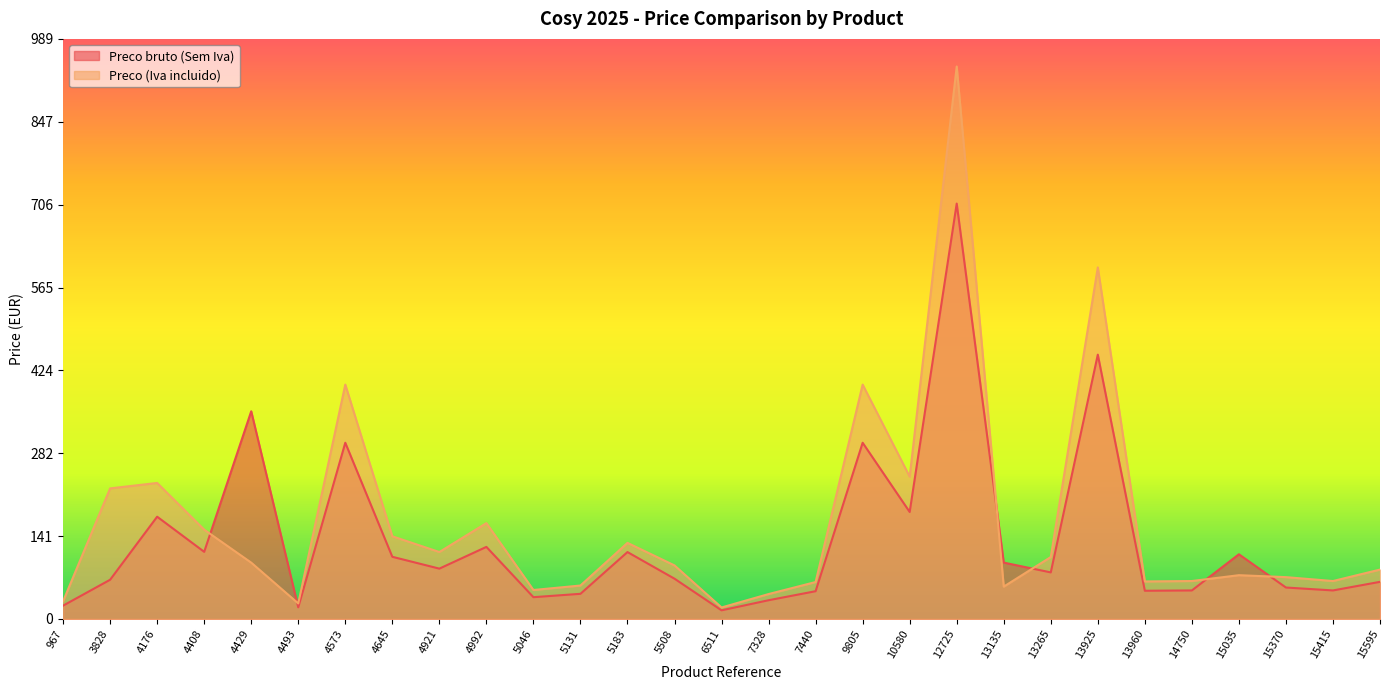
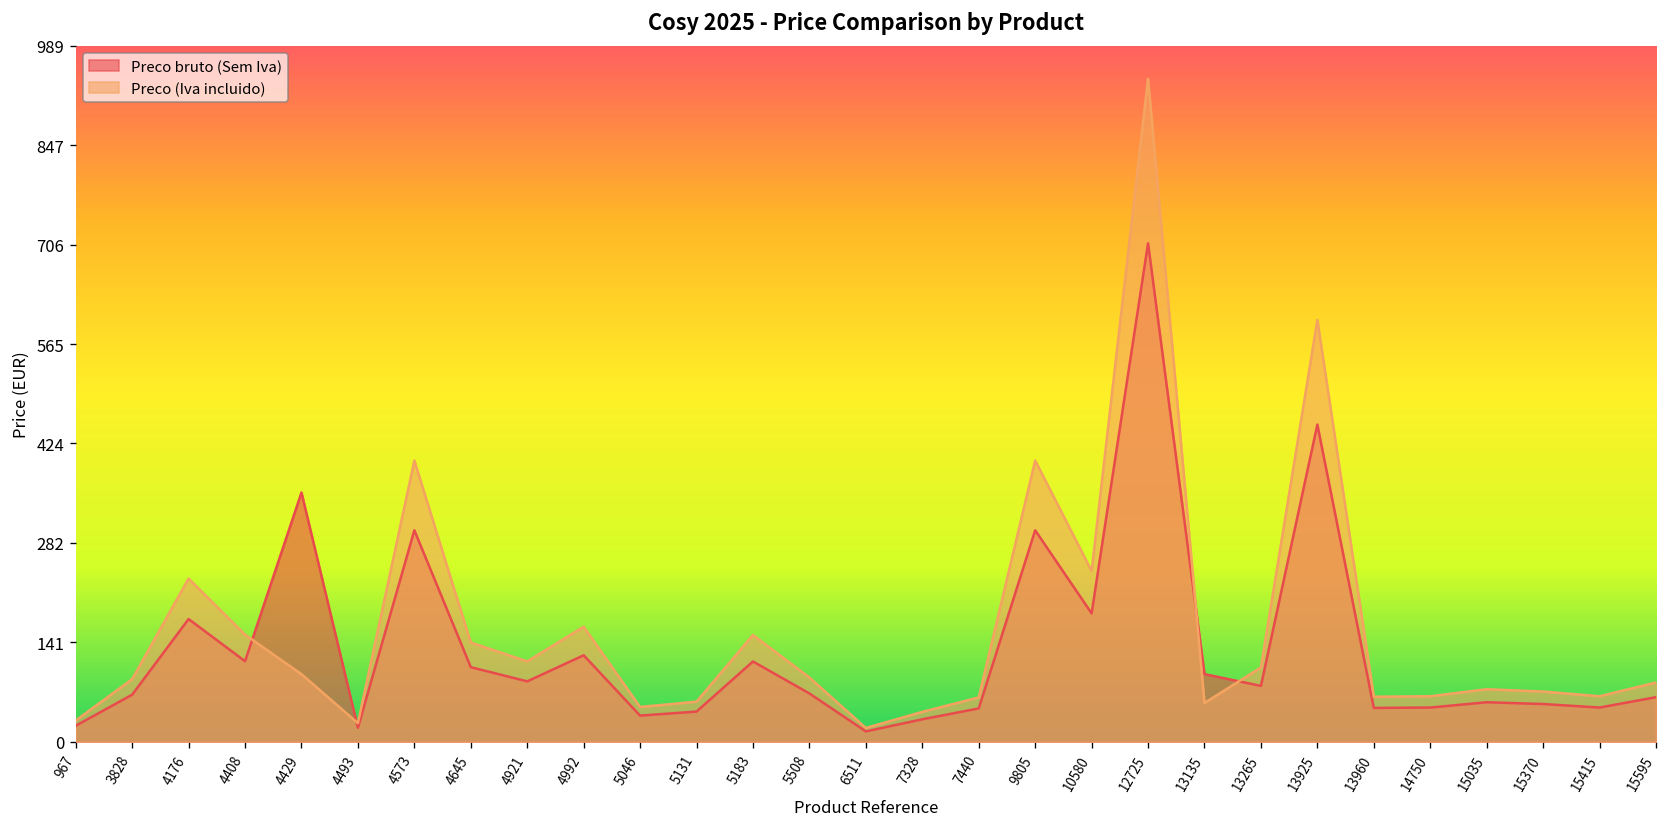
Preco (Iva incluido), 3828: 220 -> 90
Preco (Iva incluido), 5183: 130 -> 150
Preco bruto (Sem Iva), 15035: 110 -> 60
